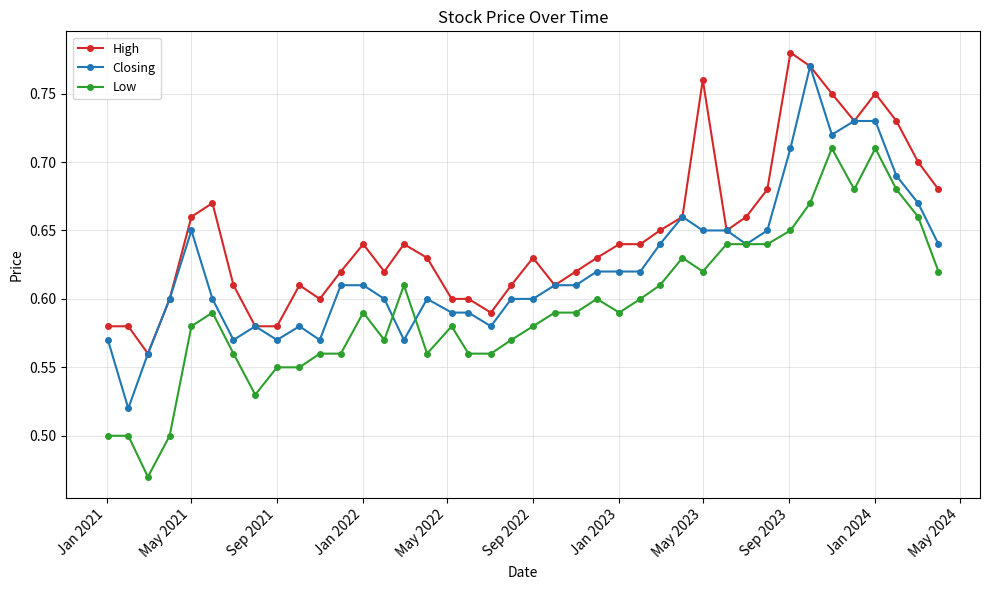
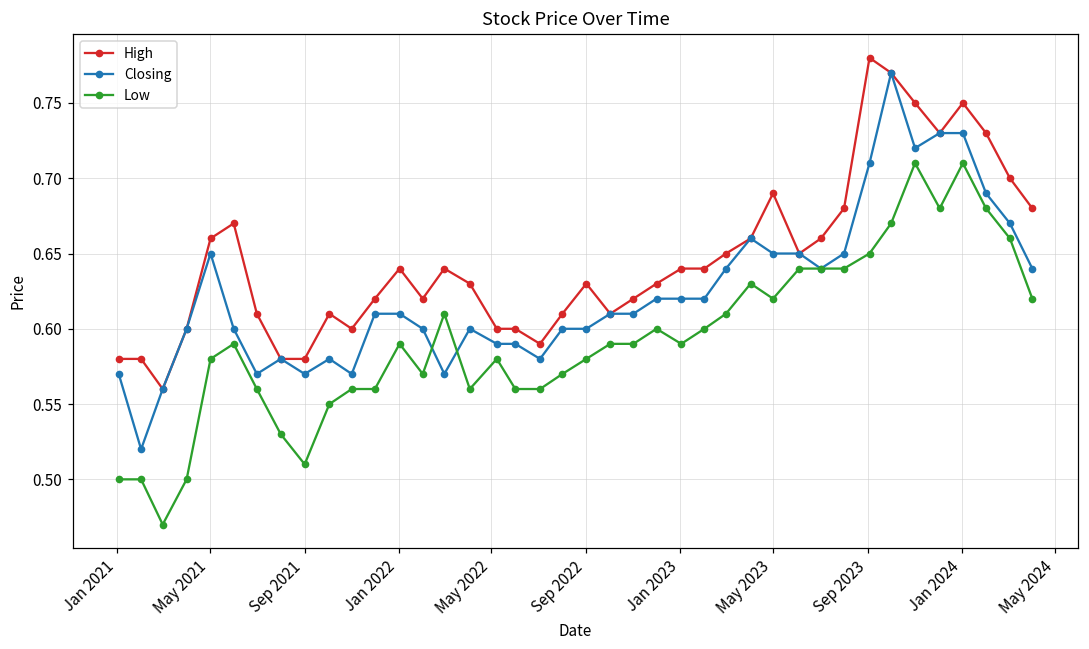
Low, Sep 2021: 0.55 -> 0.51
High, May 2023: 0.76 -> 0.69
